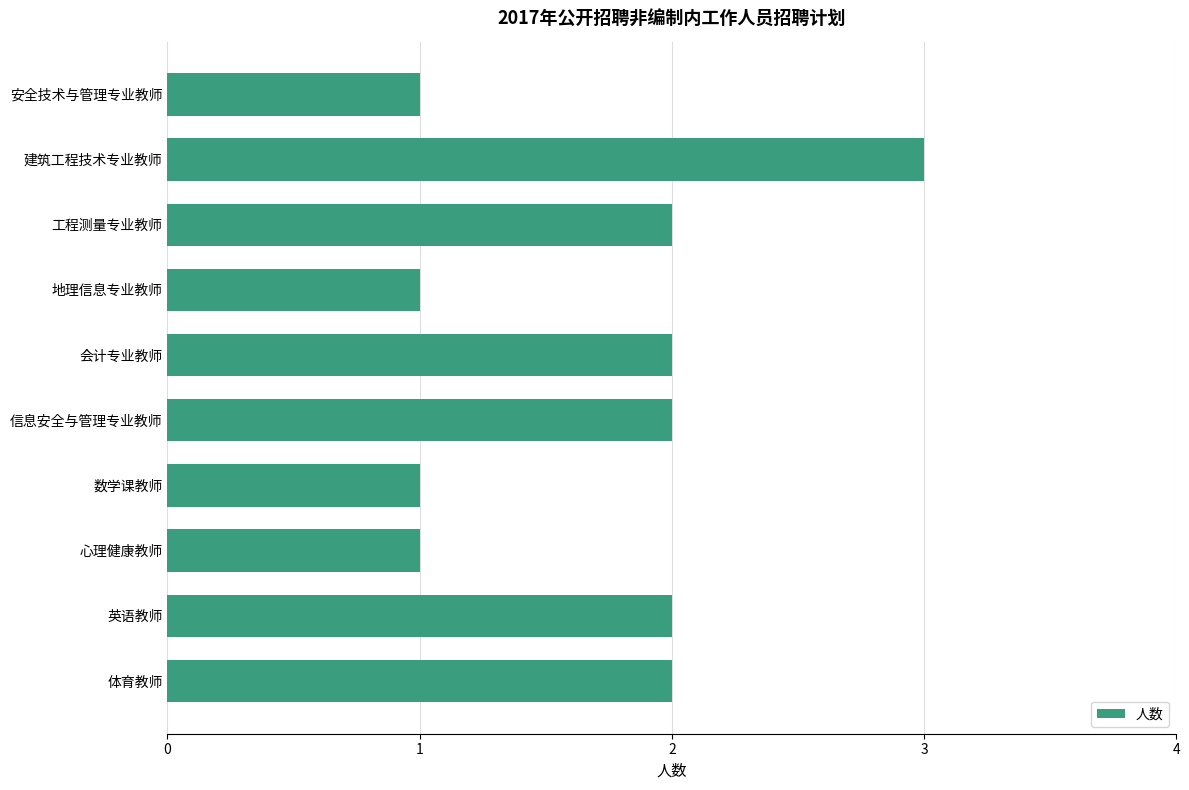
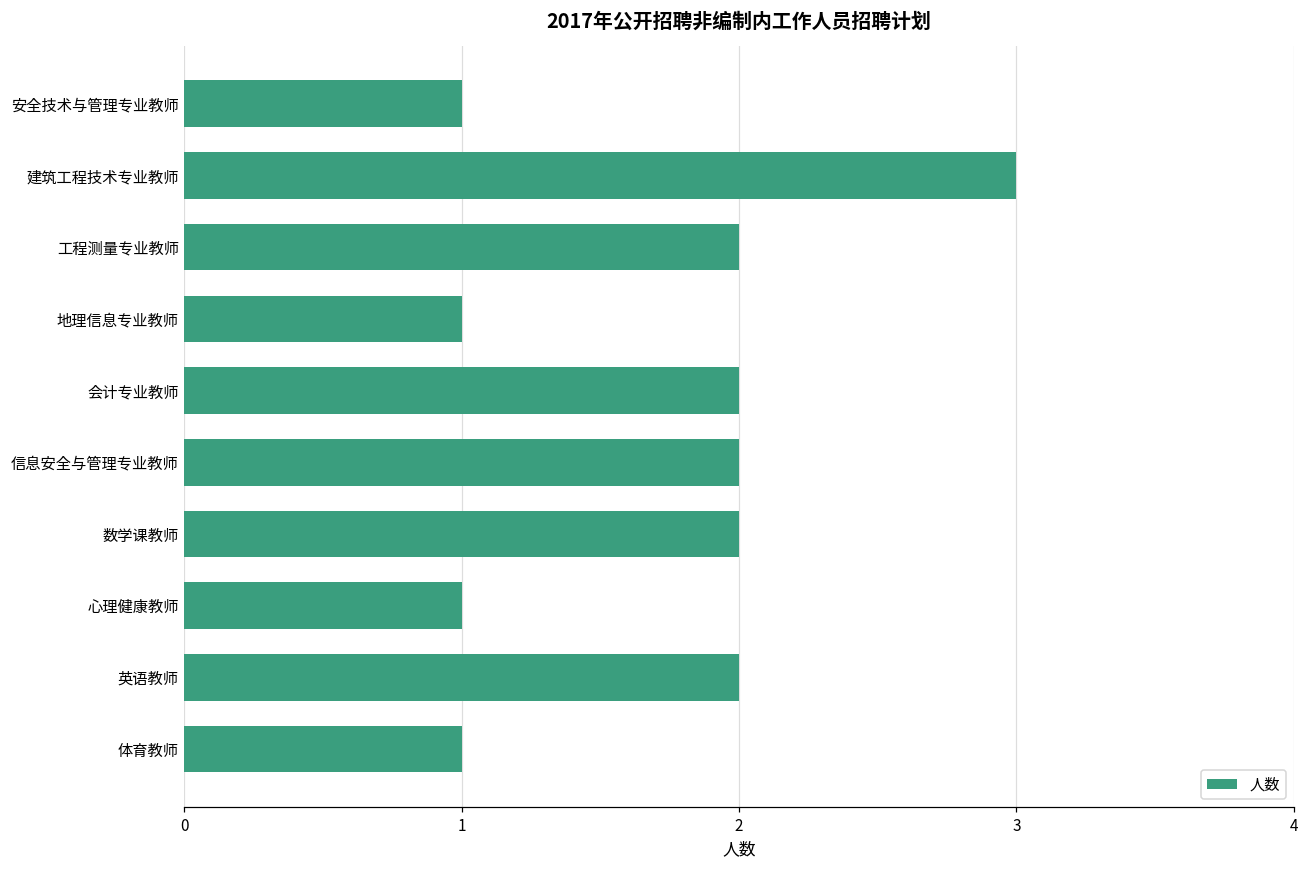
数学课教师: 1 -> 2
体育教师: 2 -> 1
